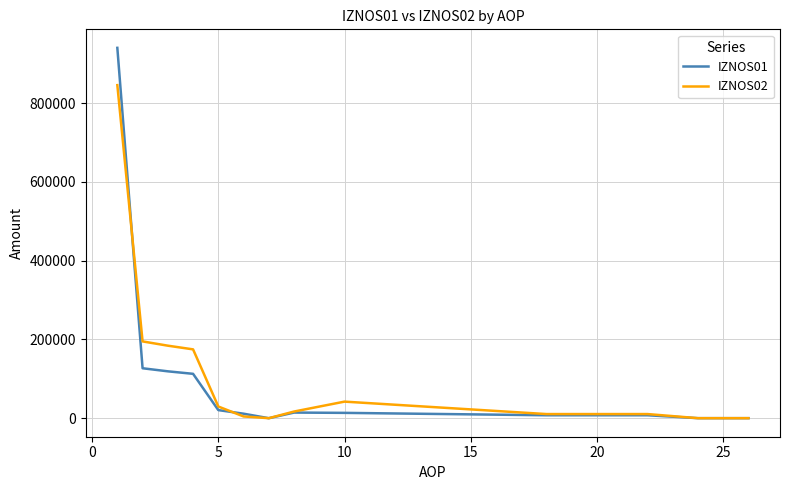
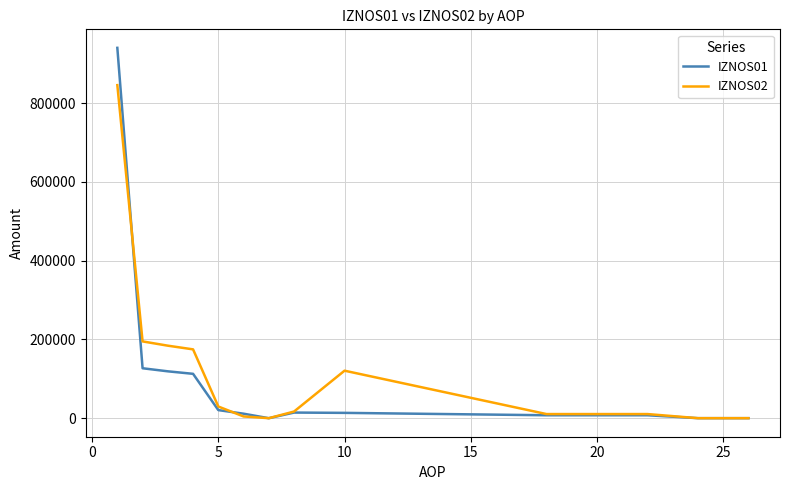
IZNOS02, 10: 40000 -> 120000
